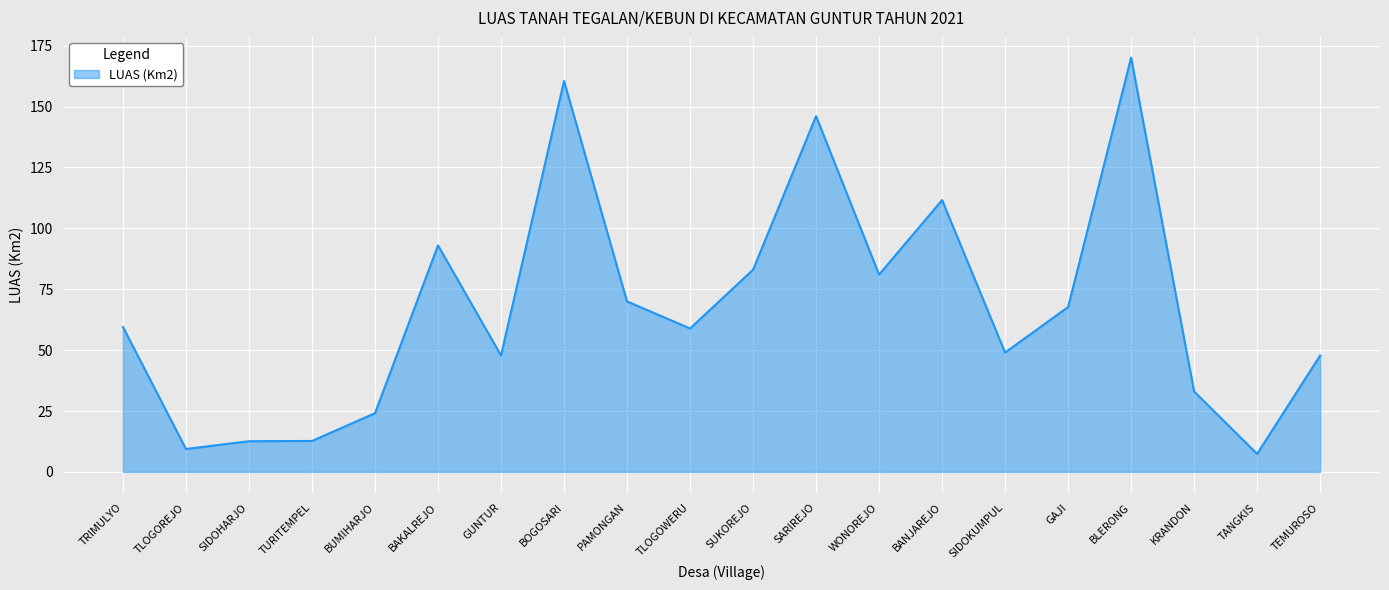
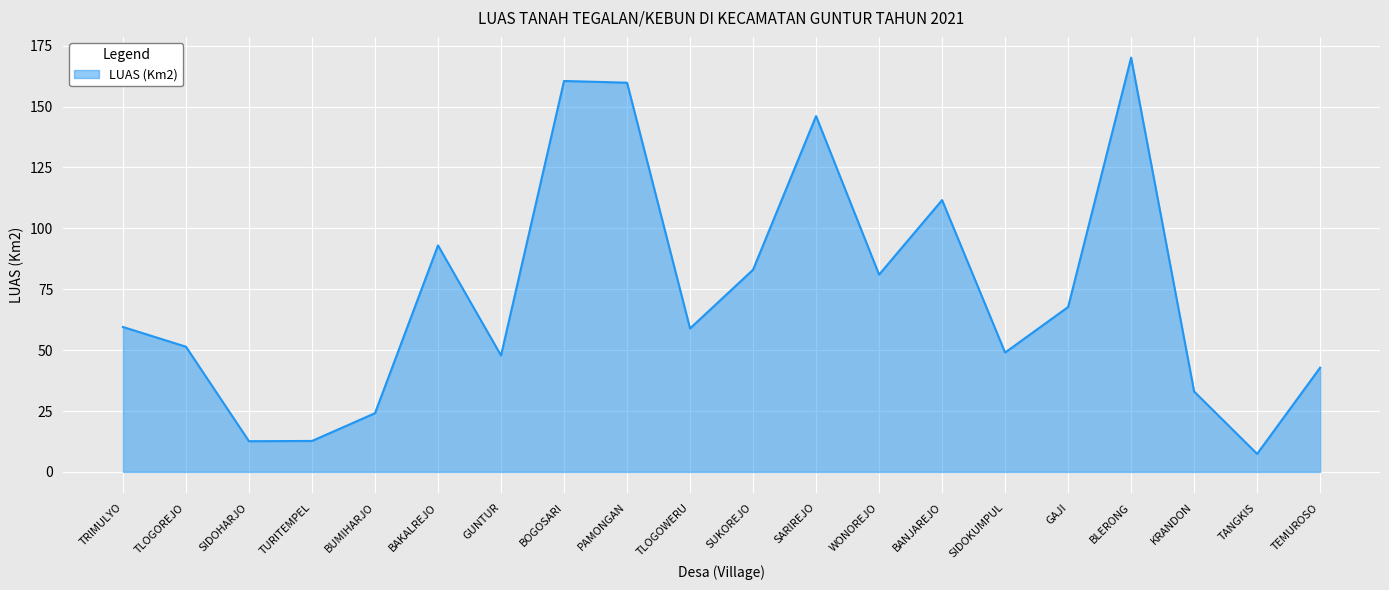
TLOGOREJO: 9 -> 51
PAMONGAN: 70 -> 160
TEMUROSO: 48 -> 43
